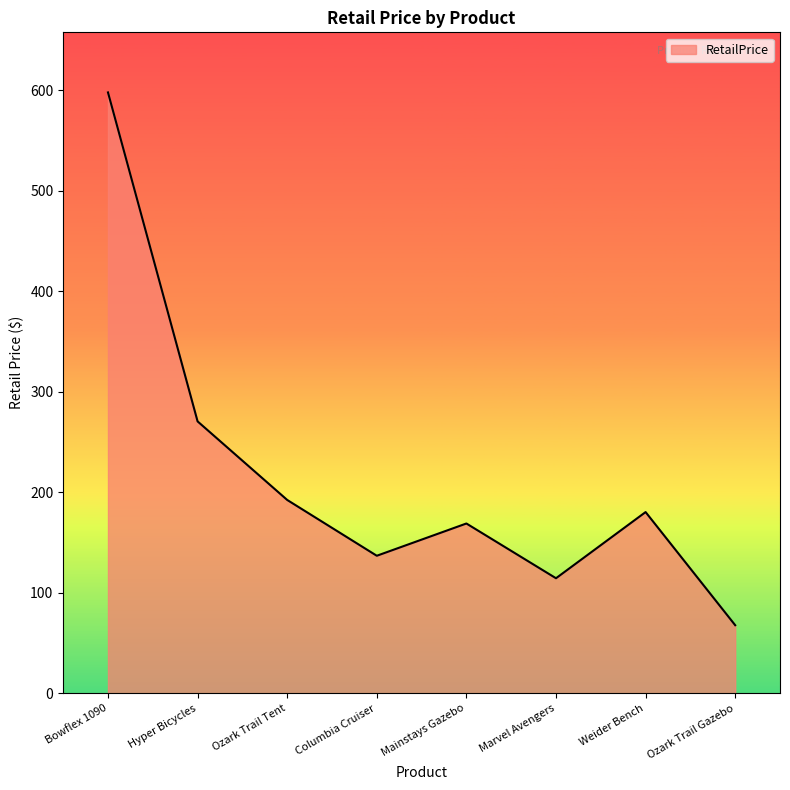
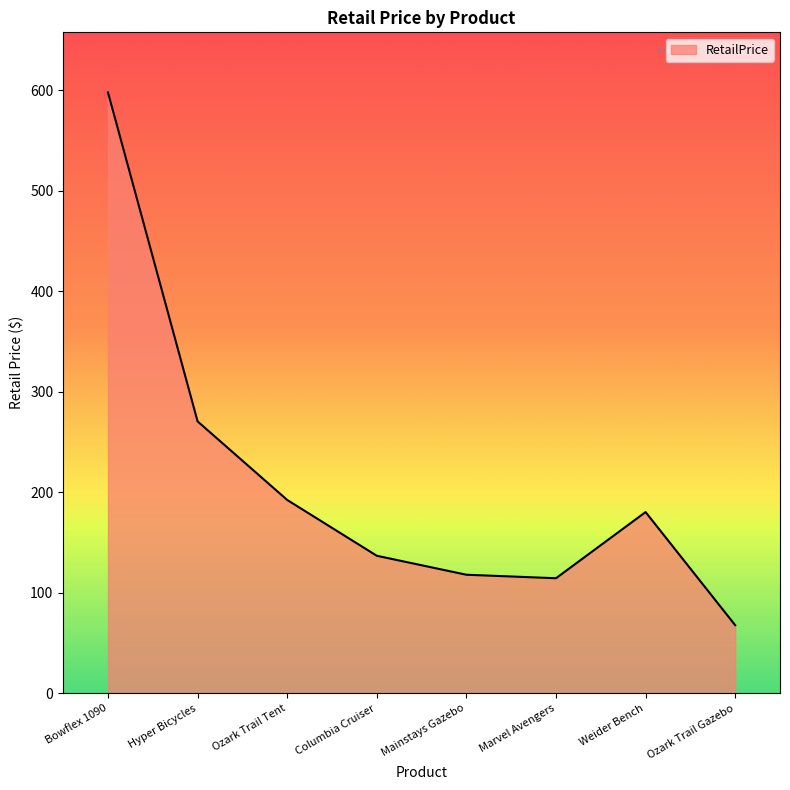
Mainstays Gazebo: 169 -> 118
